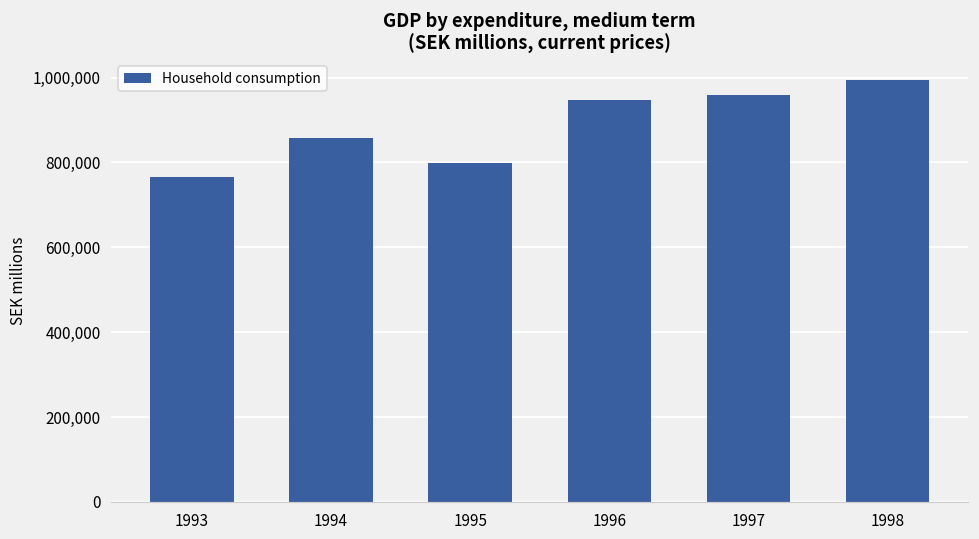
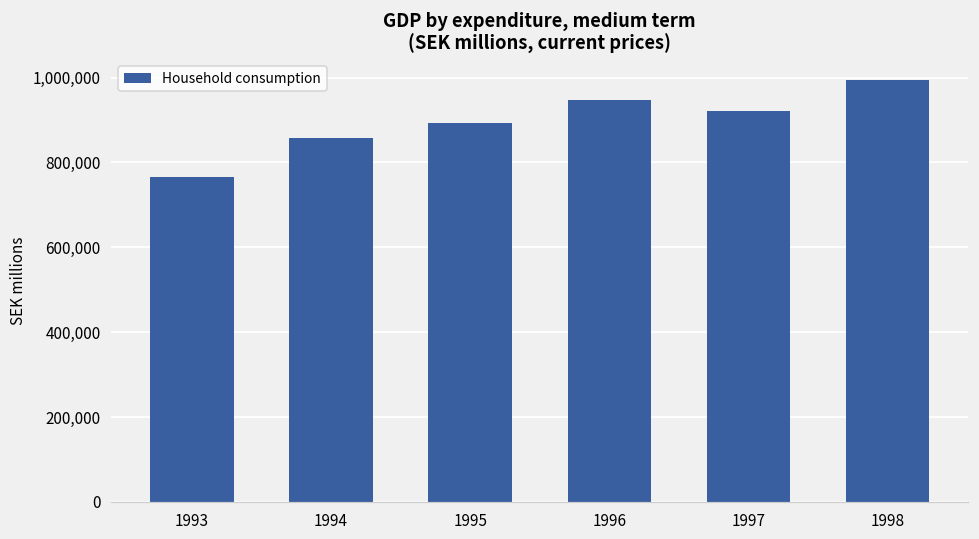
1995: 800,000 -> 890,000
1997: 960,000 -> 920,000
